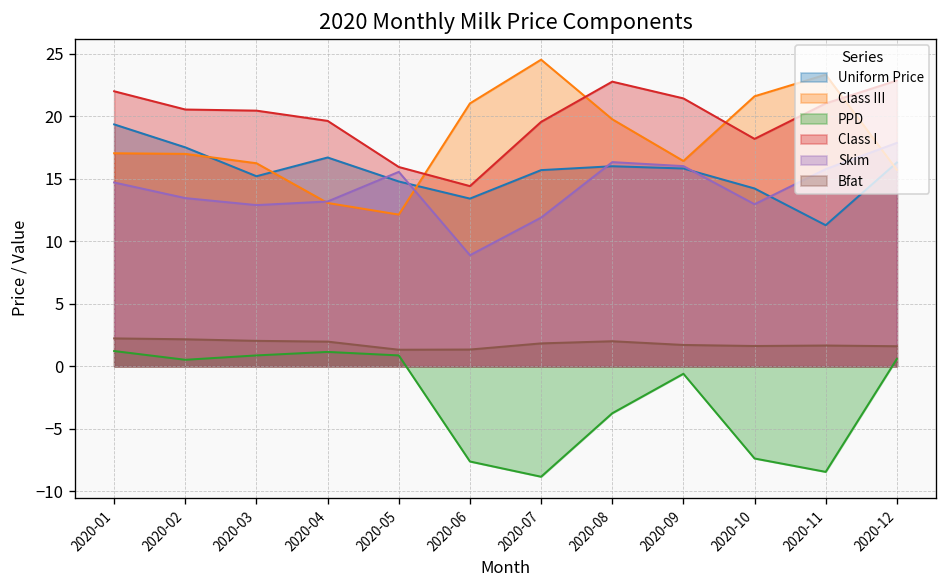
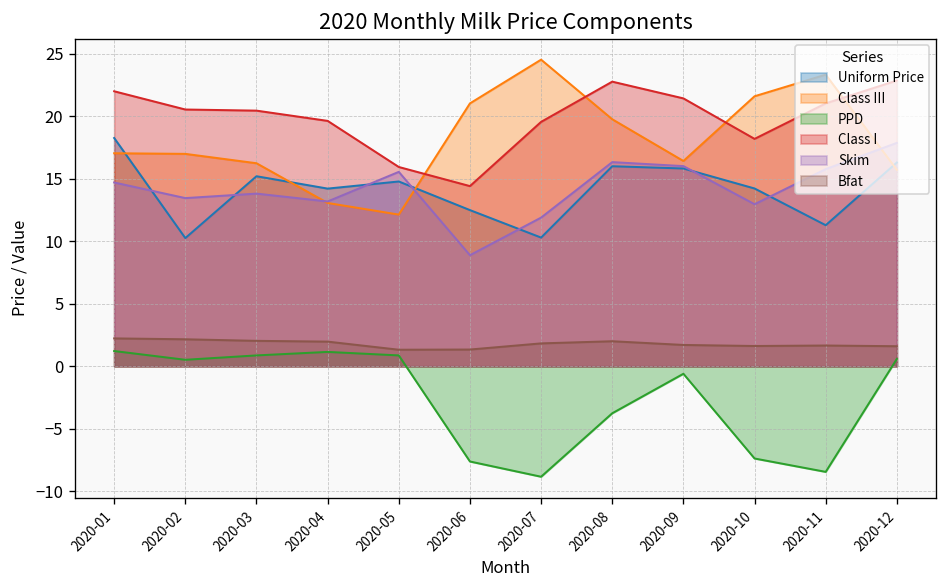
Uniform Price, 2020-01: 19.4 -> 18.3
Uniform Price, 2020-02: 17.5 -> 10.3
Skim, 2020-03: 12.9 -> 13.8
Uniform Price, 2020-04: 16.7 -> 14.2
Uniform Price, 2020-06: 13.4 -> 12.5
Uniform Price, 2020-07: 15.7 -> 10.3
